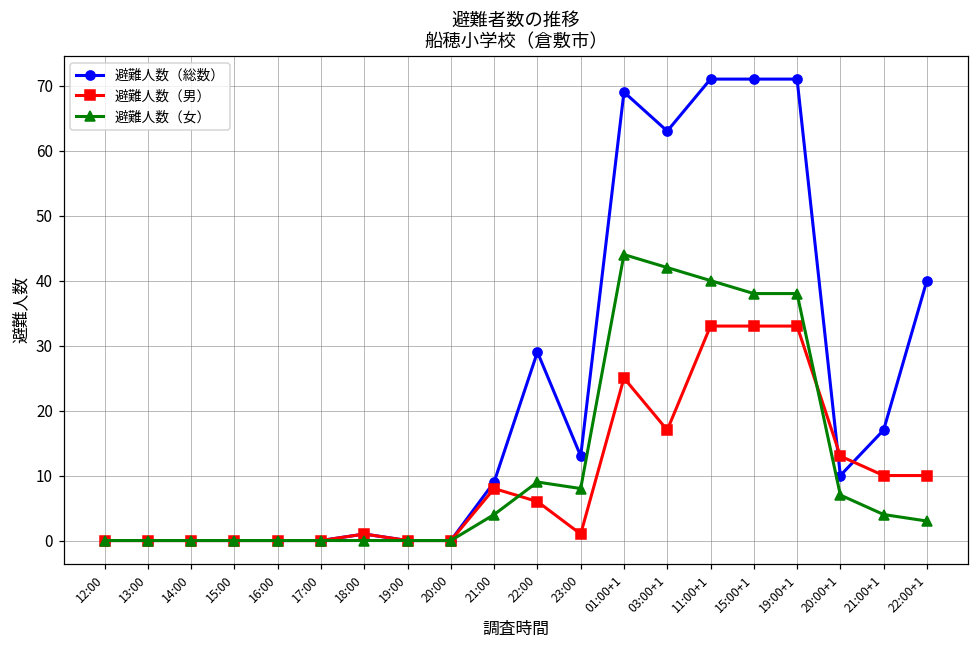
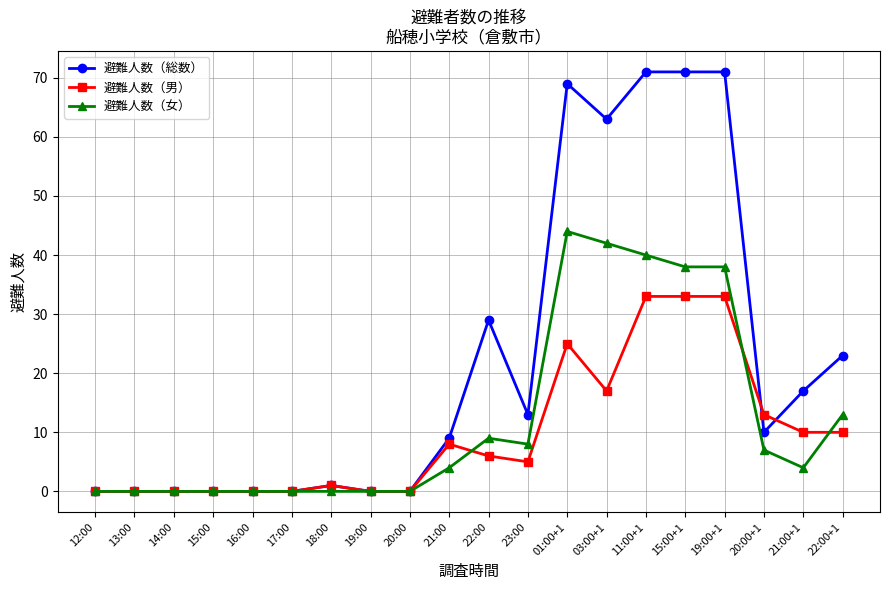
避難人数（男）, 23:00: 1 -> 5
避難人数（総数）, 22:00+1: 40 -> 23
避難人数（女）, 22:00+1: 3 -> 13
